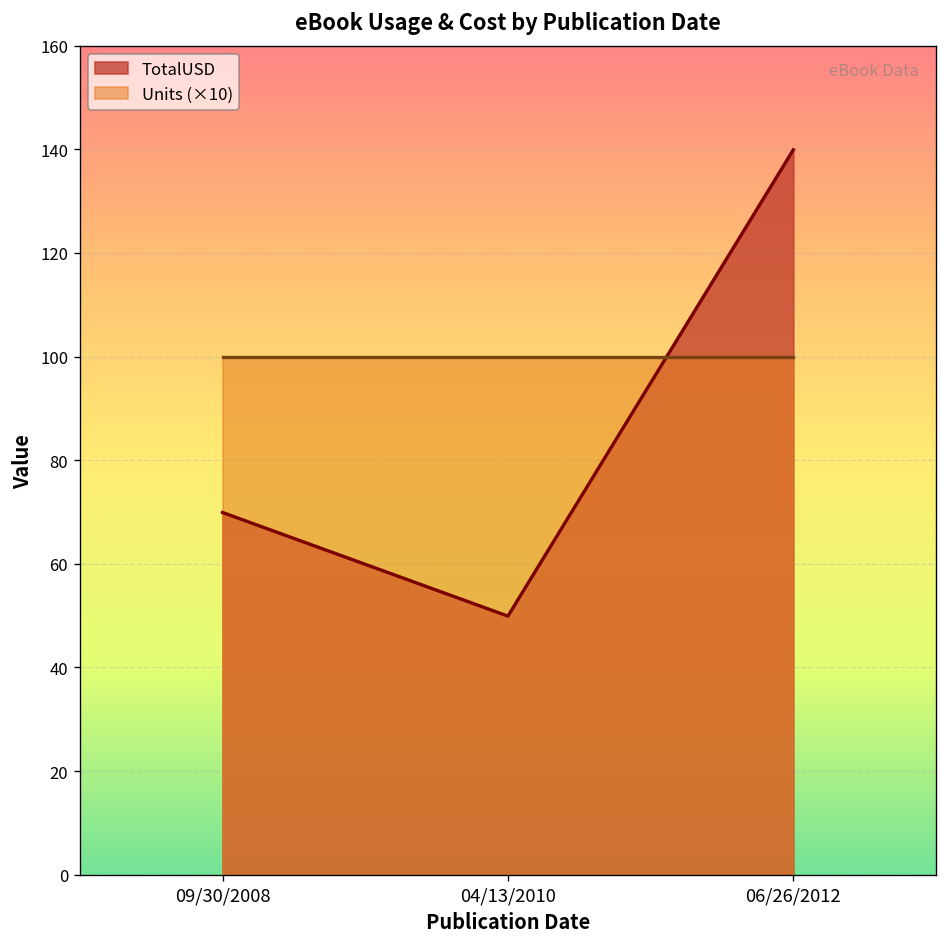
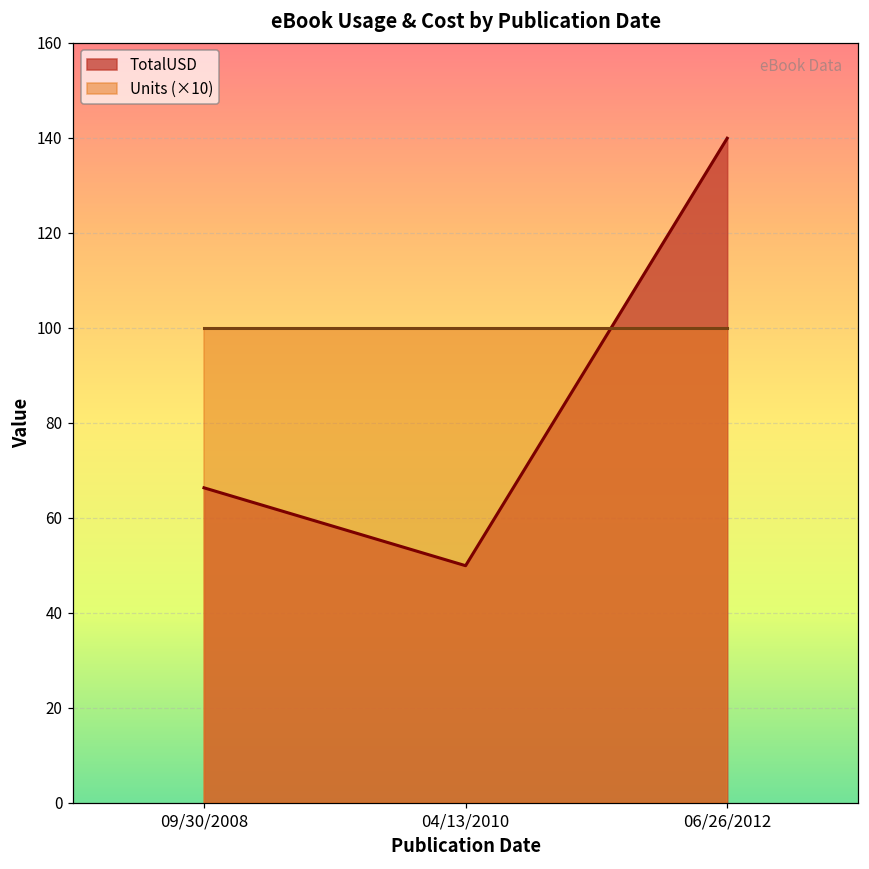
TotalUSD, 09/30/2008: 70 -> 66
